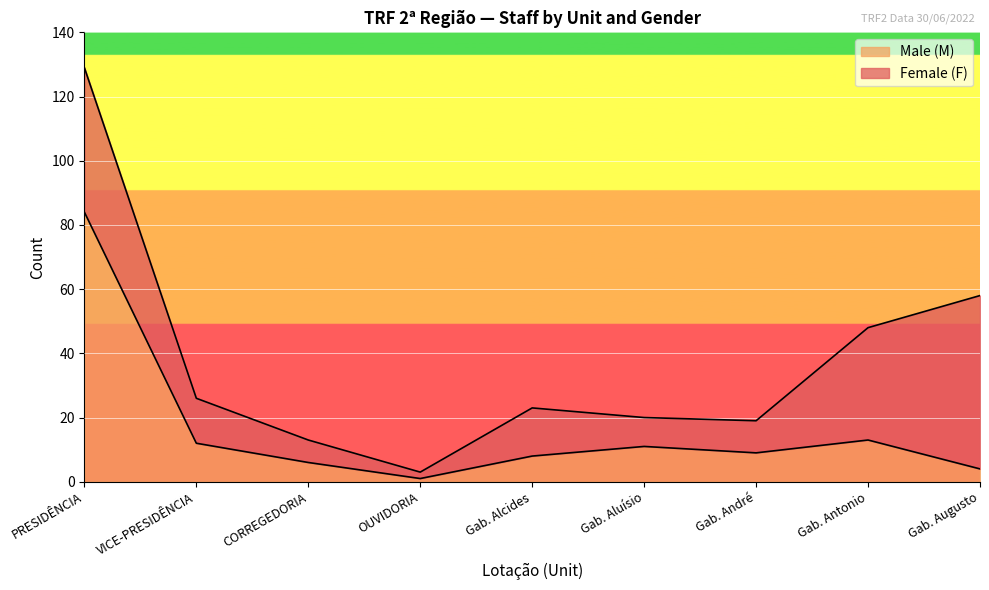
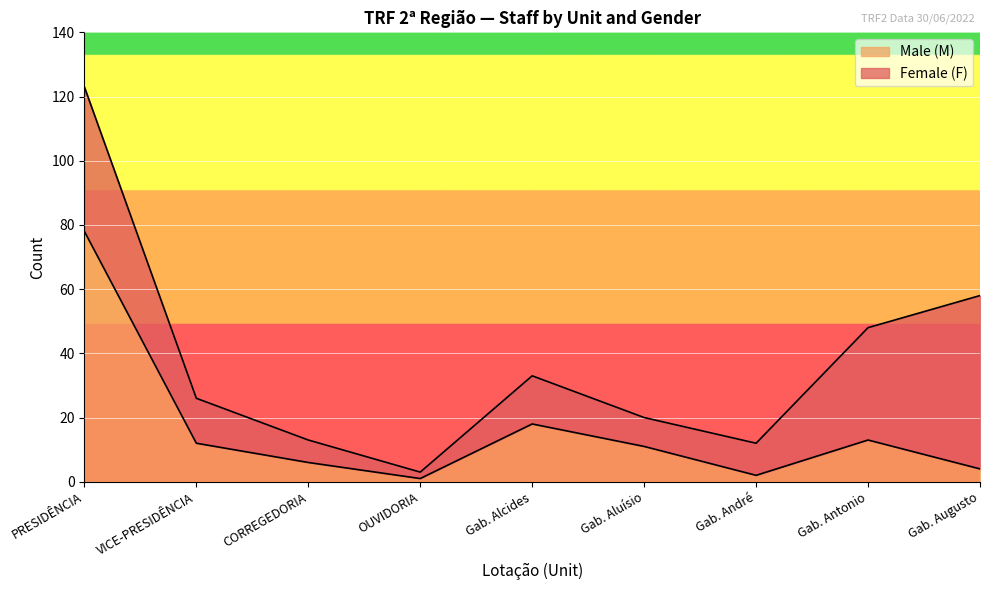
Male (M), PRESIDÊNCIA: 84 -> 78
Male (M), Gab. Alcides: 8 -> 18
Male (M), Gab. André: 9 -> 2
